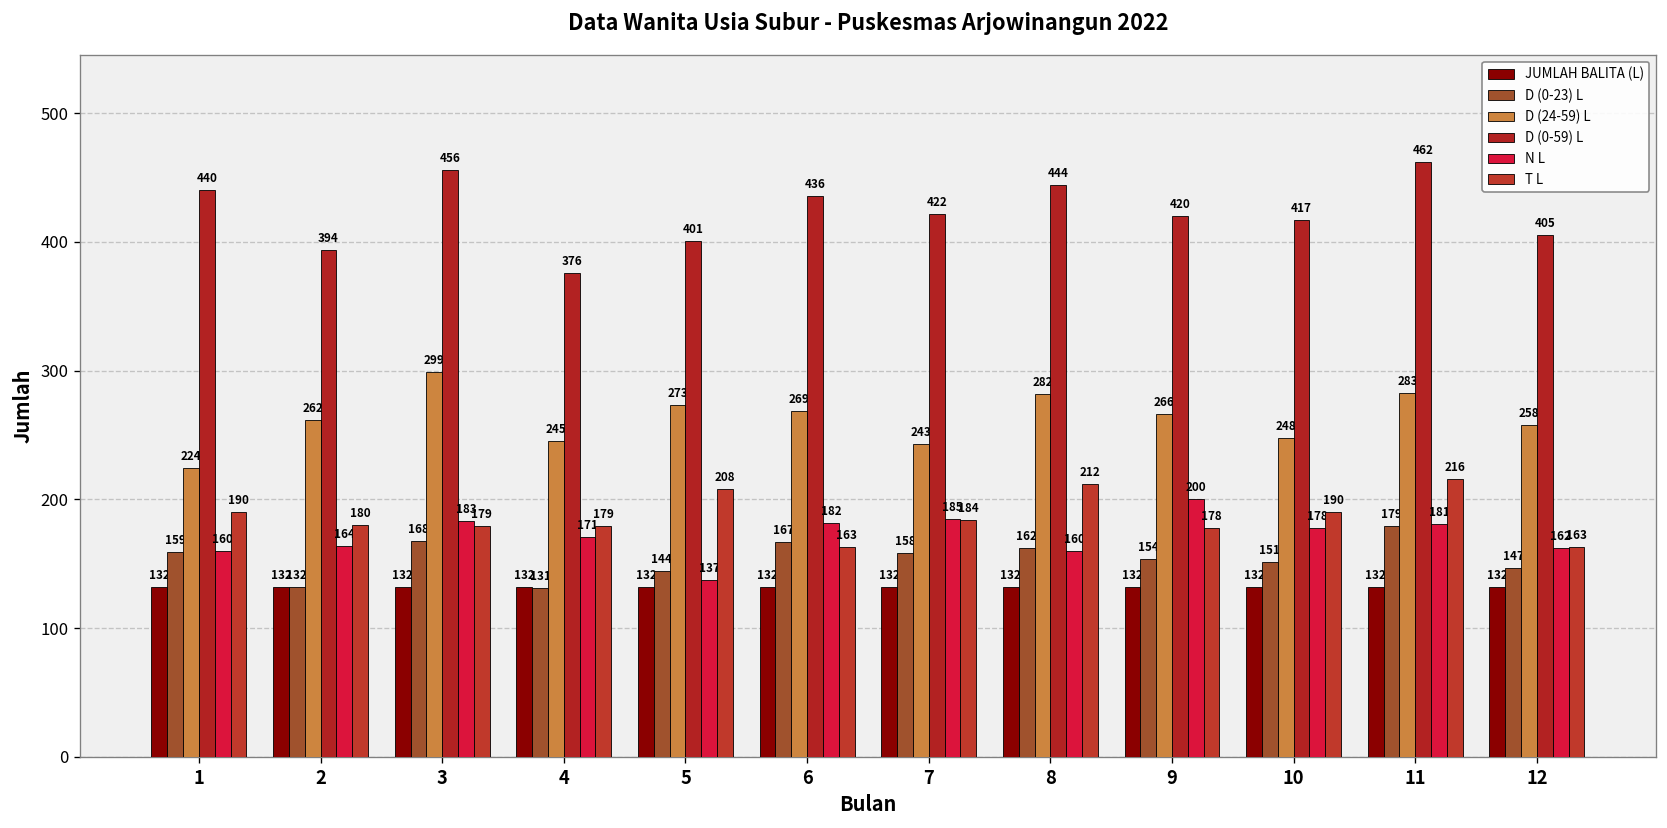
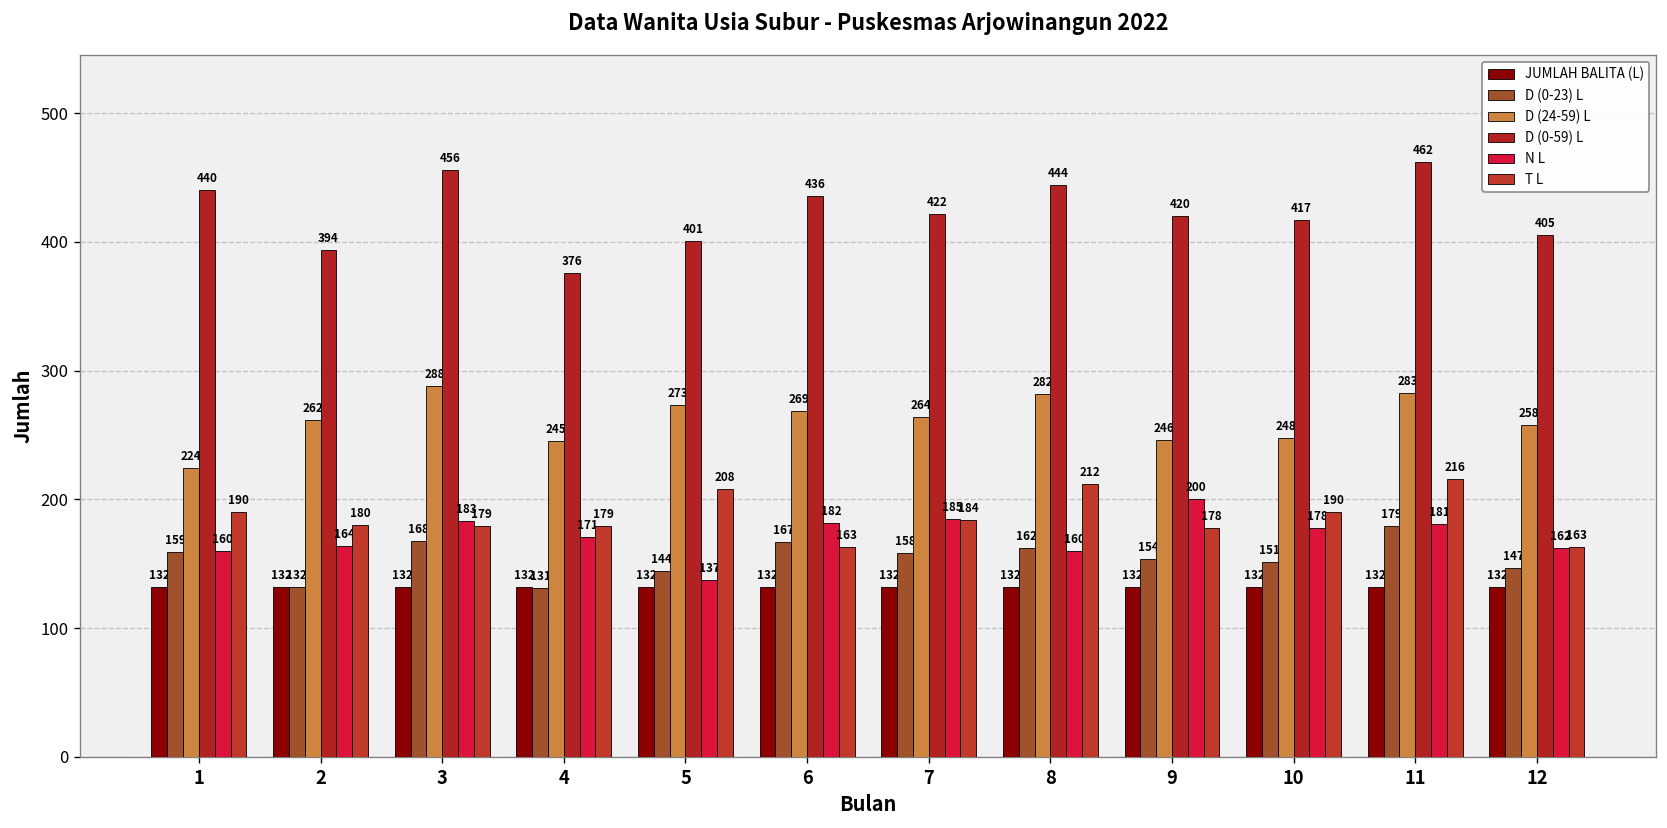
D (24-59) L, 3: 299 -> 288
D (24-59) L, 7: 243 -> 264
D (24-59) L, 9: 266 -> 246
